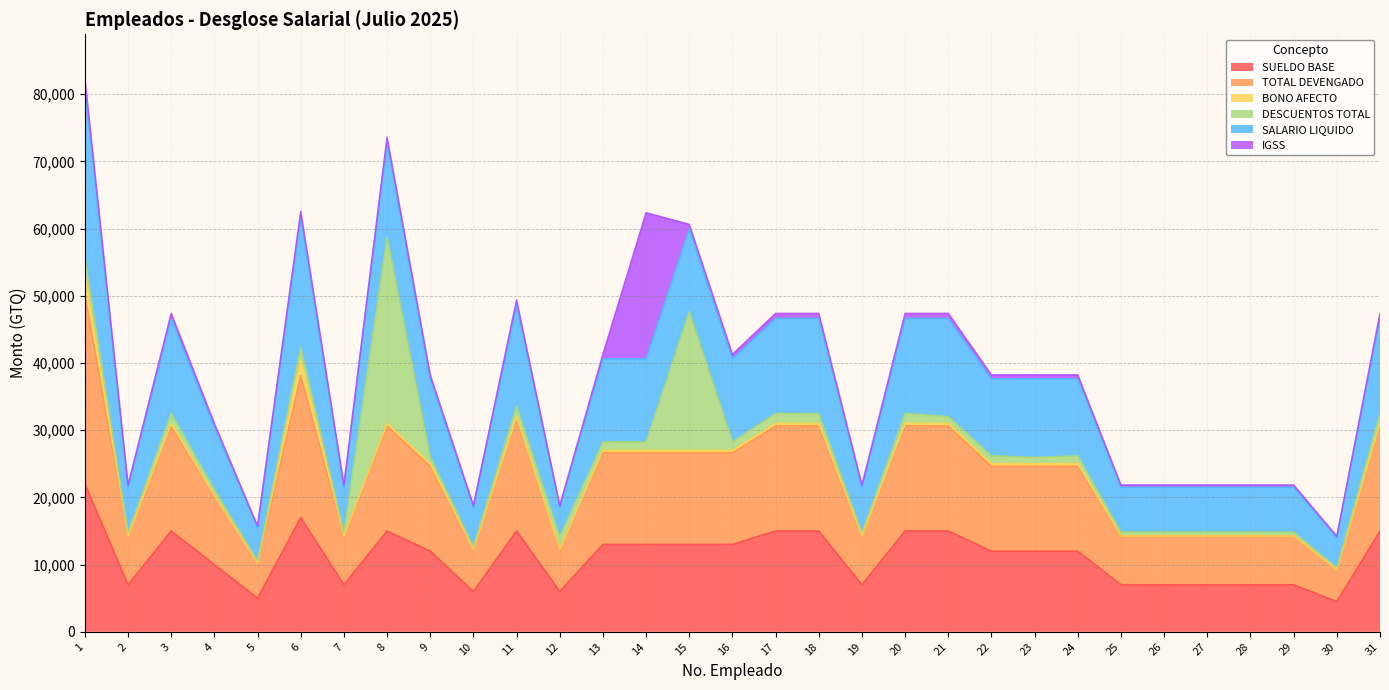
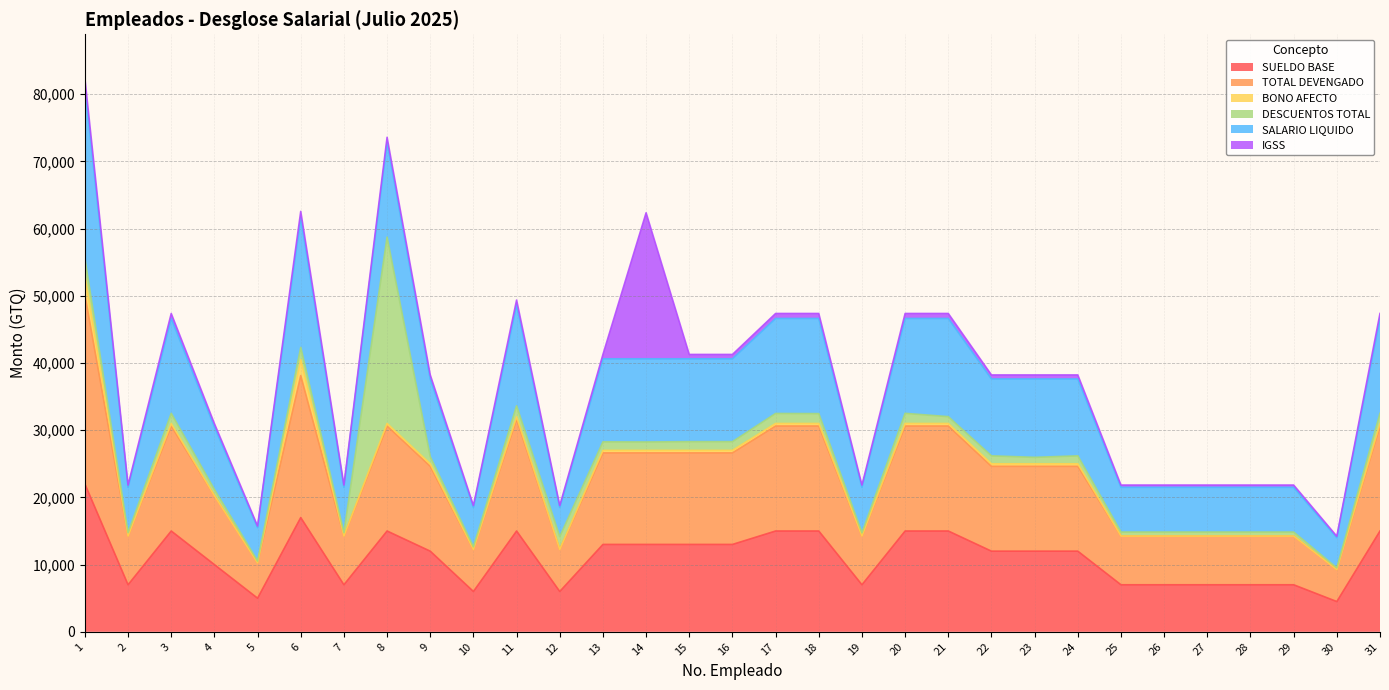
DESCUENTOS TOTAL, 15: 21,000 -> 1,000
